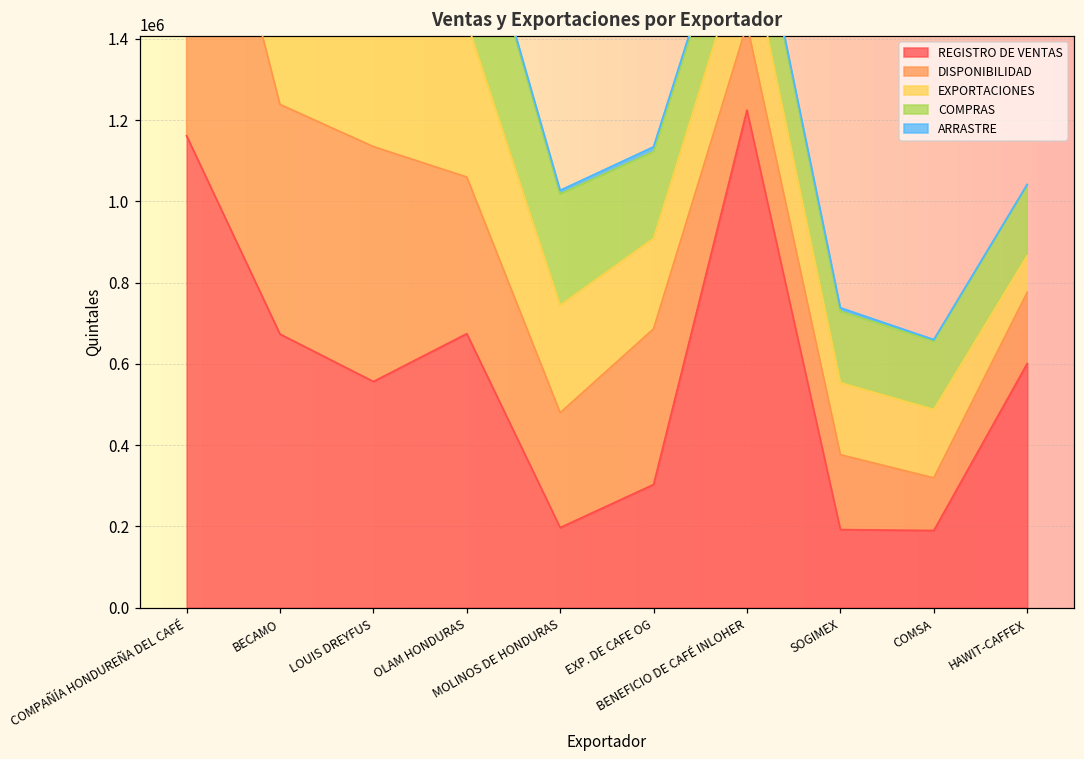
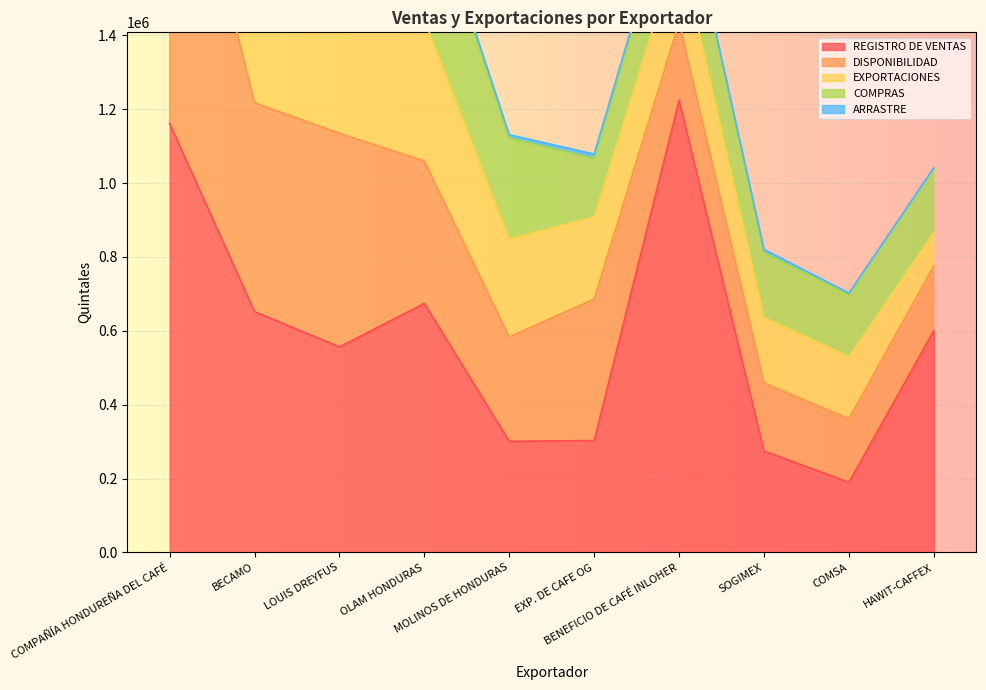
REGISTRO DE VENTAS, BECAMO: 670000 -> 650000
REGISTRO DE VENTAS, MOLINOS DE HONDURAS: 200000 -> 300000
COMPRAS, EXP. DE CAFE OG: 210000 -> 160000
REGISTRO DE VENTAS, SOGIMEX: 190000 -> 270000
DISPONIBILIDAD, COMSA: 130000 -> 170000
